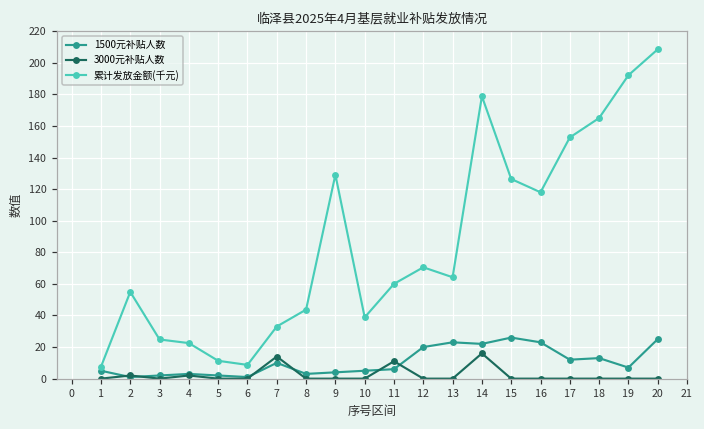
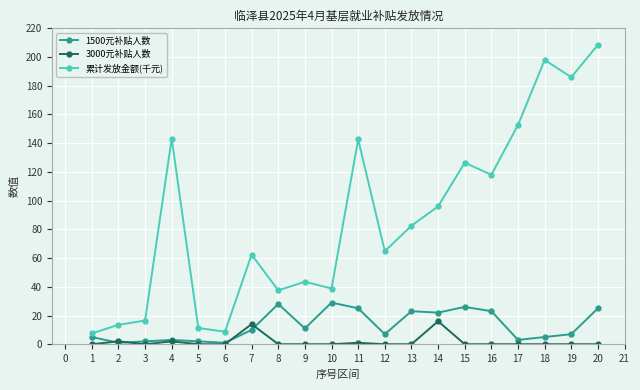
累计发放金额(千元), 2: 55 -> 14
累计发放金额(千元), 3: 25 -> 17
累计发放金额(千元), 4: 23 -> 143
累计发放金额(千元), 7: 33 -> 62
1500元补贴人数, 8: 3 -> 28
累计发放金额(千元), 8: 44 -> 38
1500元补贴人数, 9: 4 -> 11
累计发放金额(千元), 9: 129 -> 44
1500元补贴人数, 10: 5 -> 29
1500元补贴人数, 11: 6 -> 25
3000元补贴人数, 11: 11 -> 1
累计发放金额(千元), 11: 60 -> 143
1500元补贴人数, 12: 20 -> 7
累计发放金额(千元), 12: 71 -> 65
累计发放金额(千元), 13: 64 -> 83
累计发放金额(千元), 14: 179 -> 96
1500元补贴人数, 17: 12 -> 3
1500元补贴人数, 18: 13 -> 5
累计发放金额(千元), 18: 165 -> 198
累计发放金额(千元), 19: 192 -> 186
